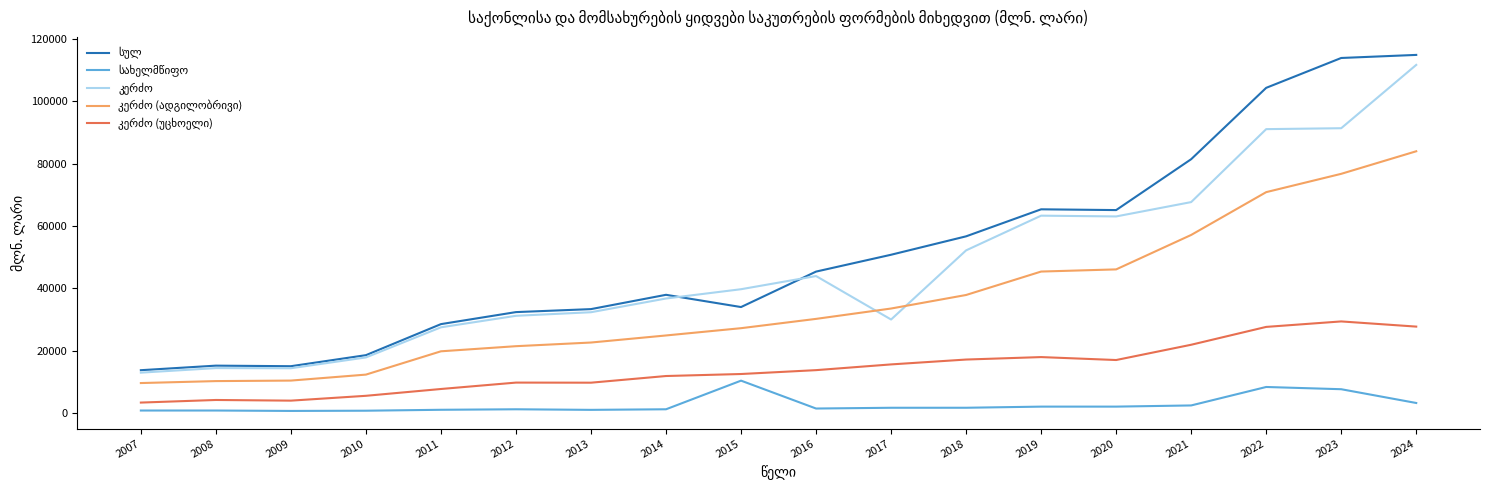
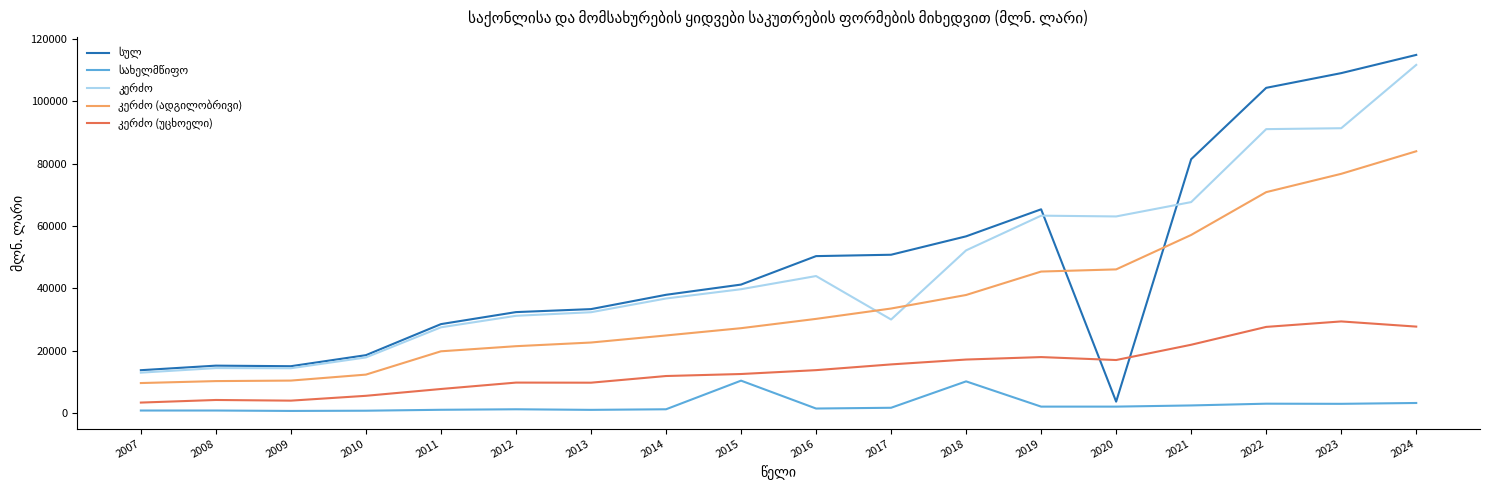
სულ, 2015: 34000 -> 41000
სულ, 2016: 45000 -> 50000
სახელმწიფო, 2018: 2000 -> 10000
სულ, 2020: 65000 -> 4000
სახელმწიფო, 2022: 8000 -> 3000
სულ, 2023: 114000 -> 109000
სახელმწიფო, 2023: 8000 -> 3000
